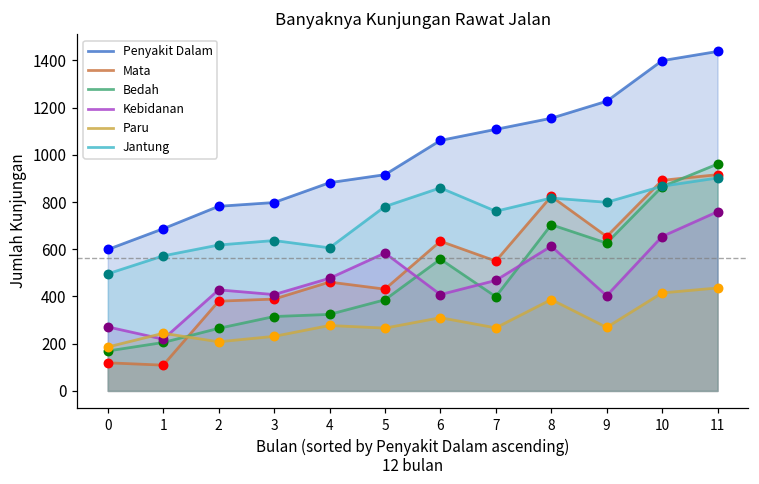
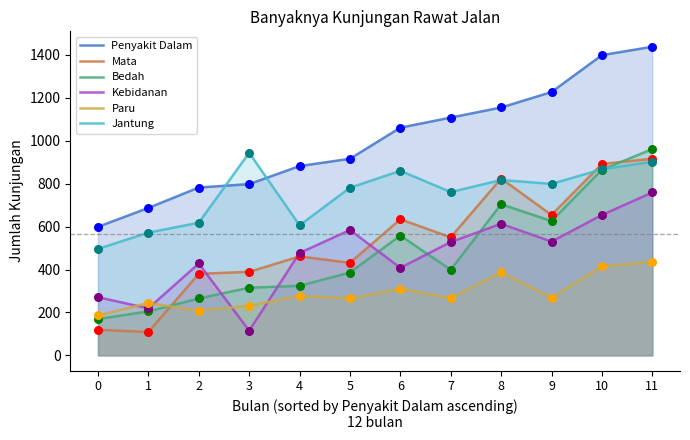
Kebidanan, 3: 410 -> 120
Jantung, 3: 640 -> 940
Kebidanan, 7: 470 -> 530
Kebidanan, 9: 400 -> 530
